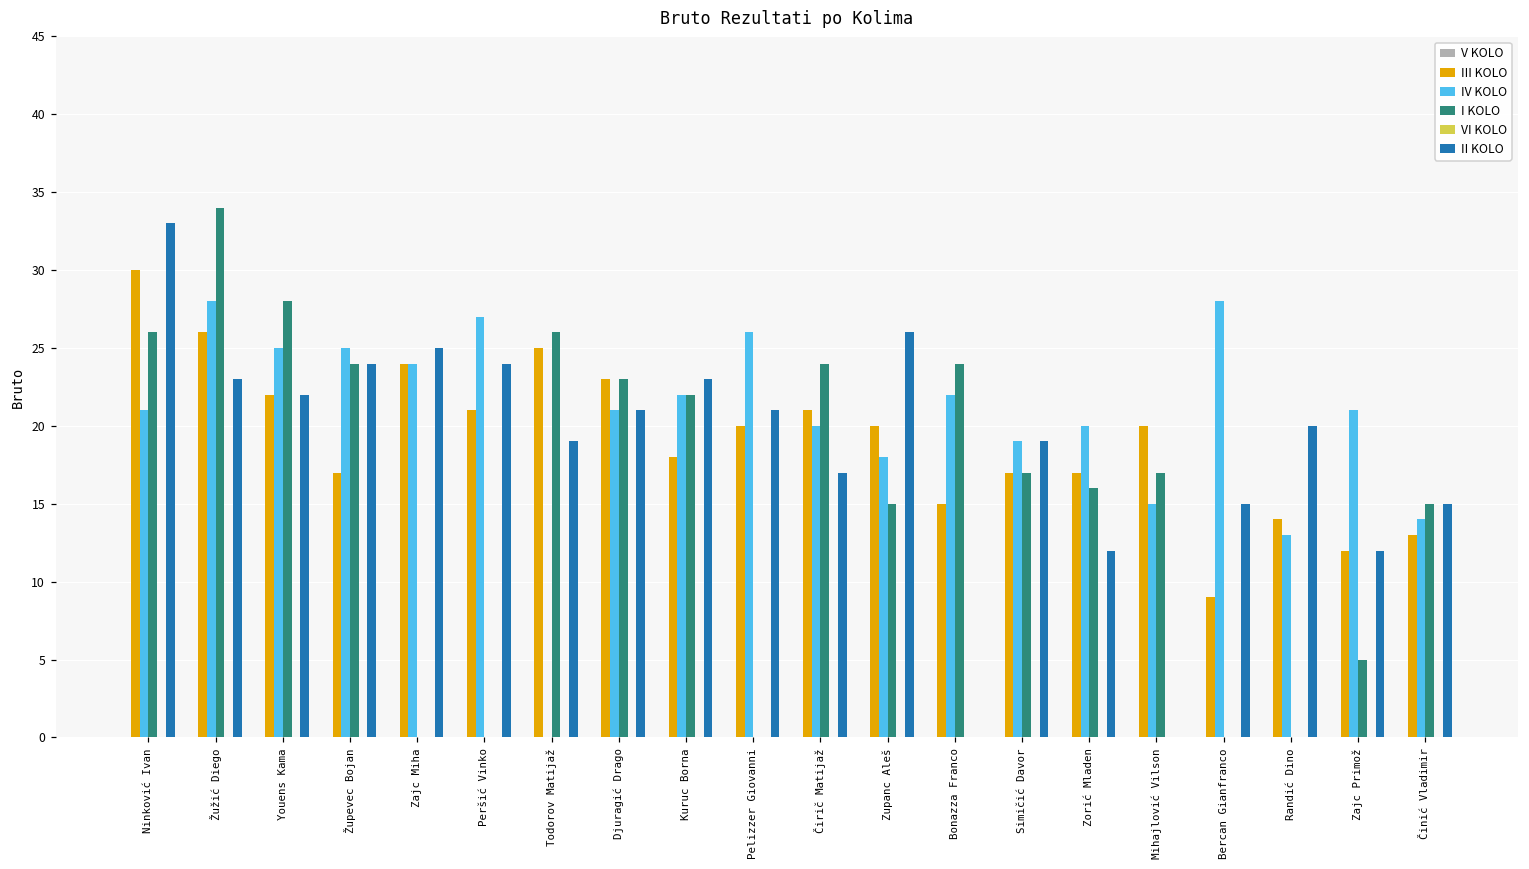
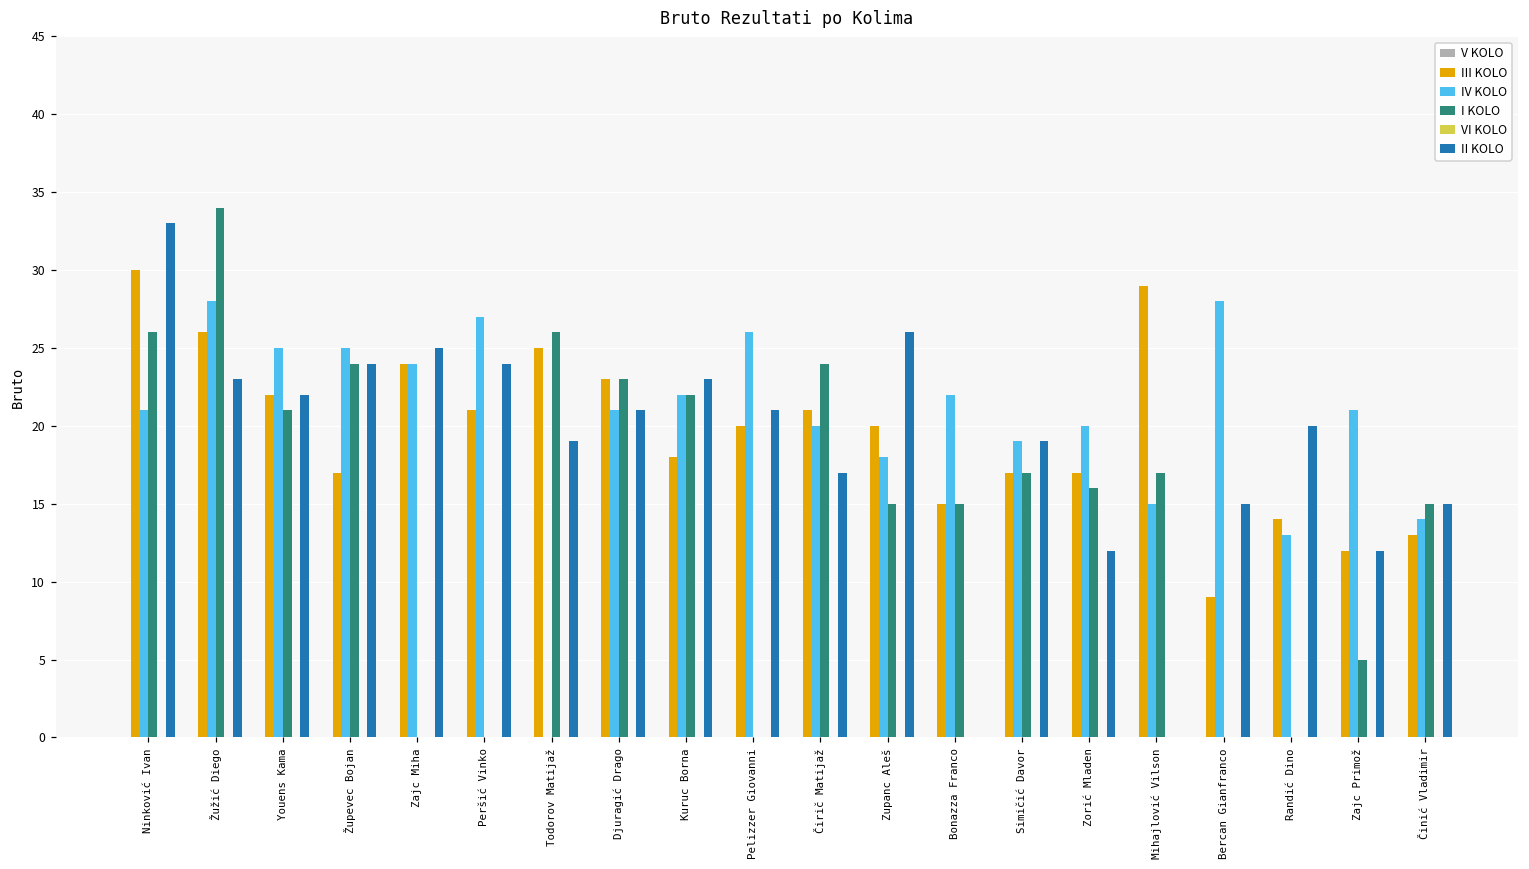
I KOLO, Youens Kama: 28 -> 21
I KOLO, Bonazza Franco: 24 -> 15
III KOLO, Mihajlović Vilson: 20 -> 29
